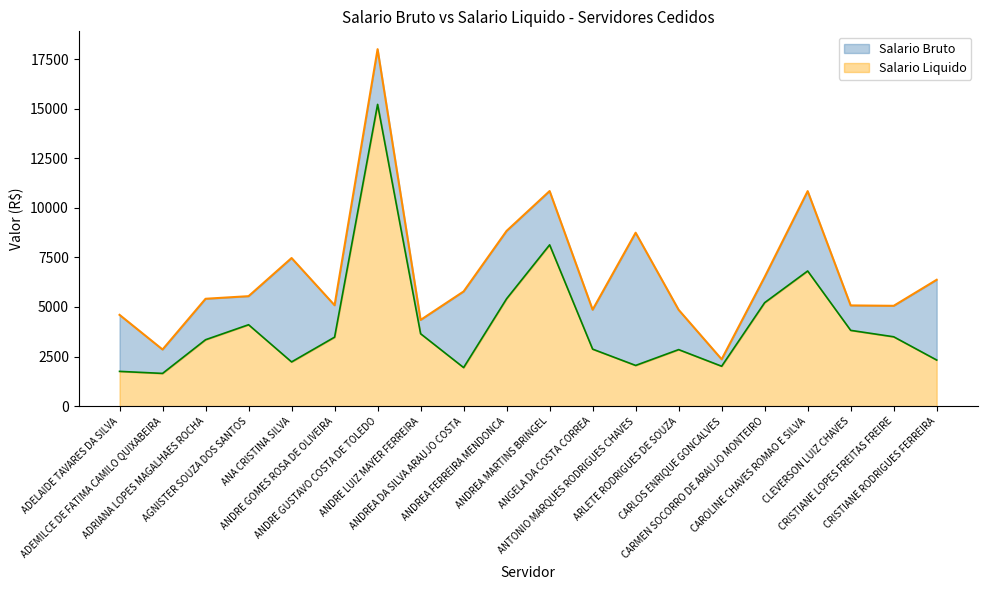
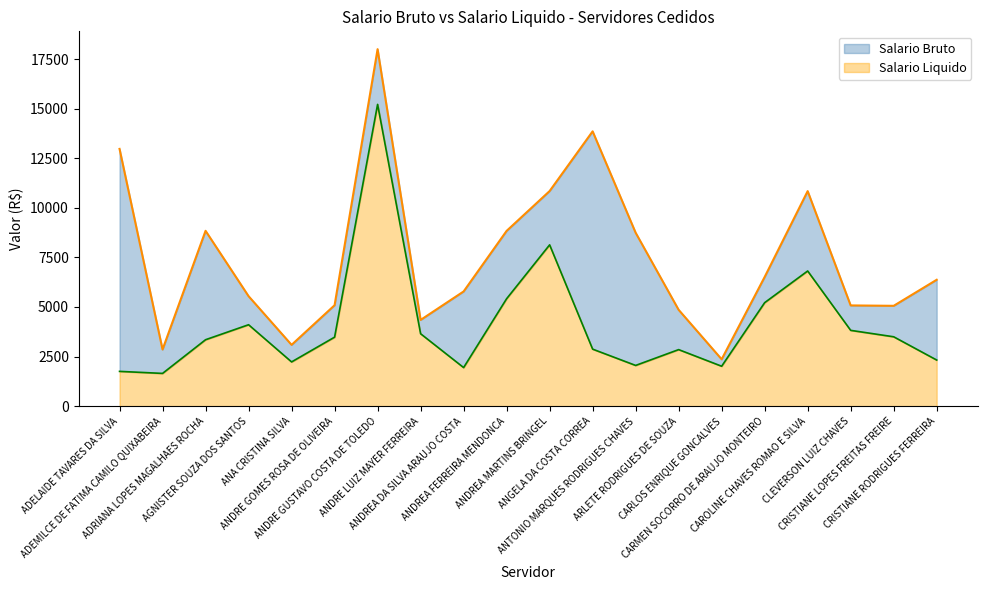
Salario Bruto, ADELAIDE TAVARES DA SILVA: 4600 -> 13000
Salario Bruto, ADRIANA LOPES MAGALHAES ROCHA: 5400 -> 8800
Salario Bruto, ANA CRISTINA SILVA: 7500 -> 3100
Salario Bruto, ANGELA DA COSTA CORREA: 4900 -> 13900
